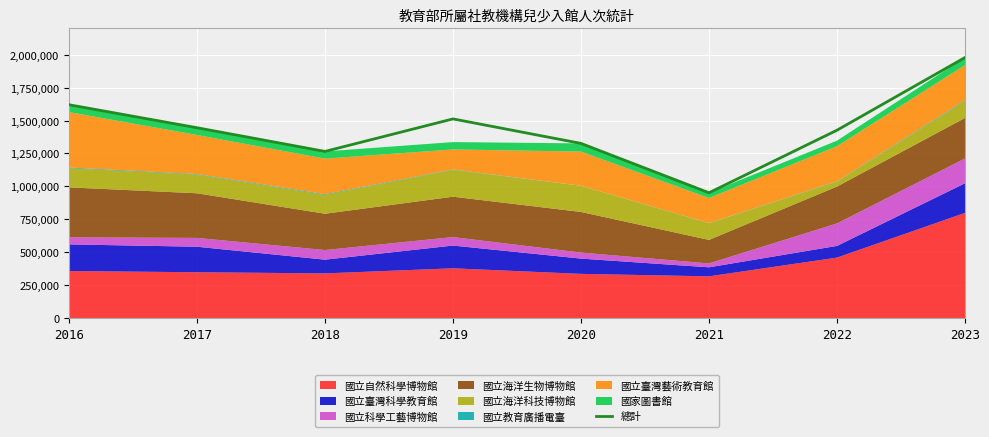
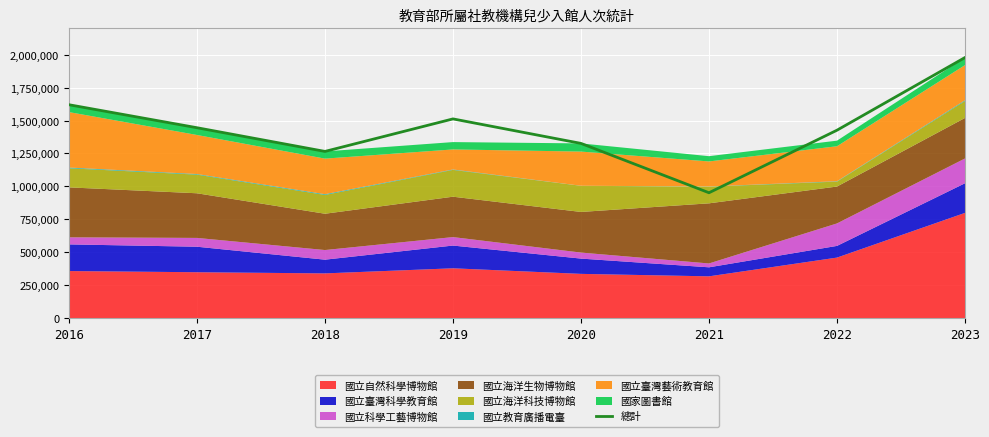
國立海洋生物博物館, 2021: 180,000 -> 460,000
